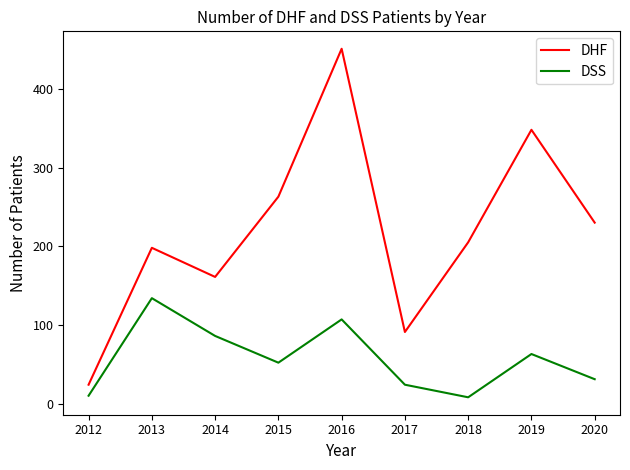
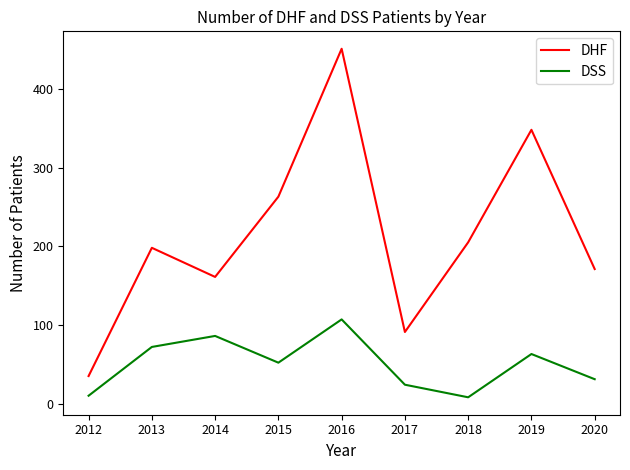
DHF, 2012: 20 -> 40
DSS, 2013: 130 -> 70
DHF, 2020: 230 -> 170
